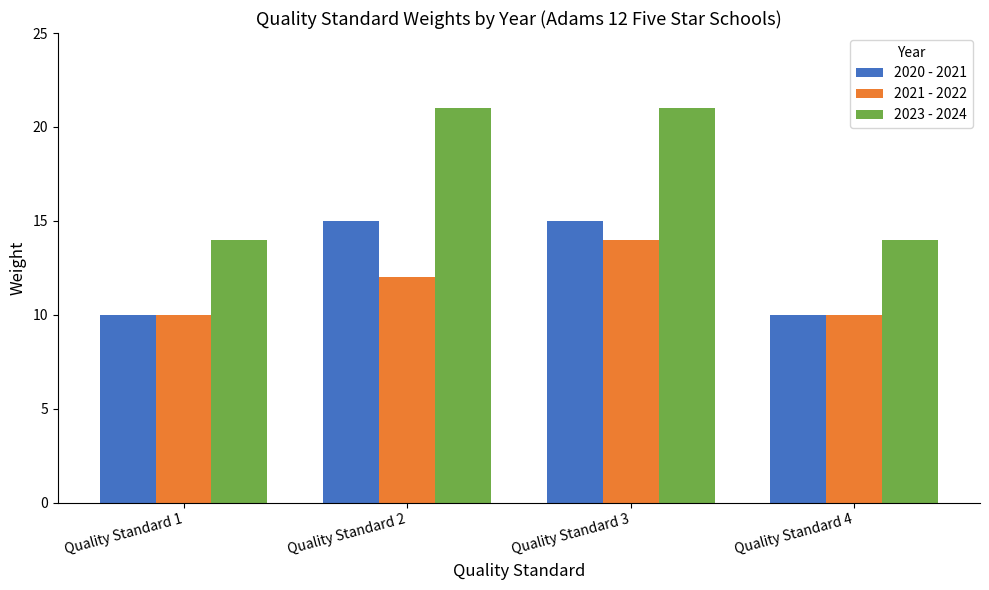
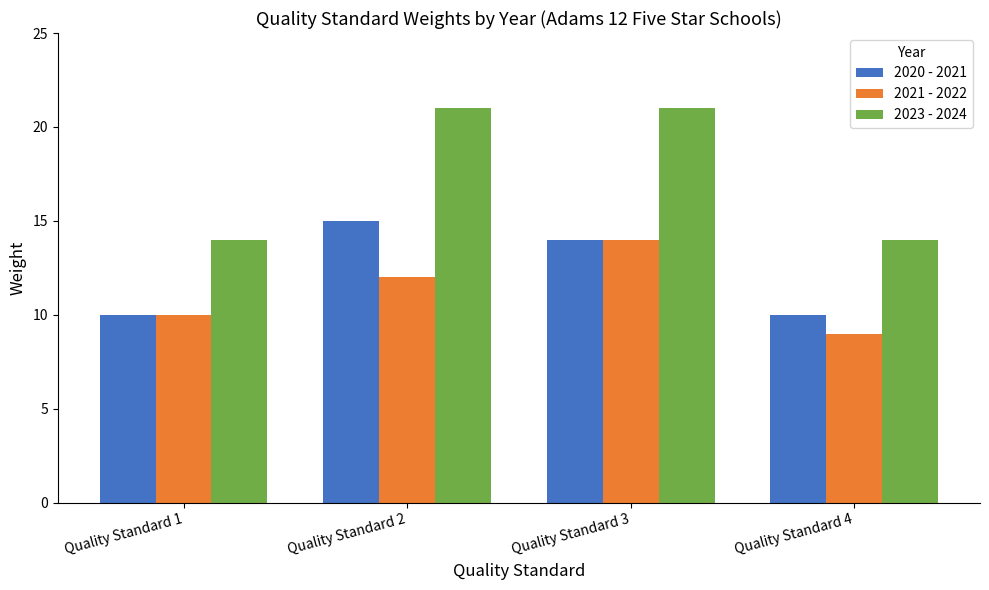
2020 - 2021, Quality Standard 3: 15 -> 14
2021 - 2022, Quality Standard 4: 10 -> 9
